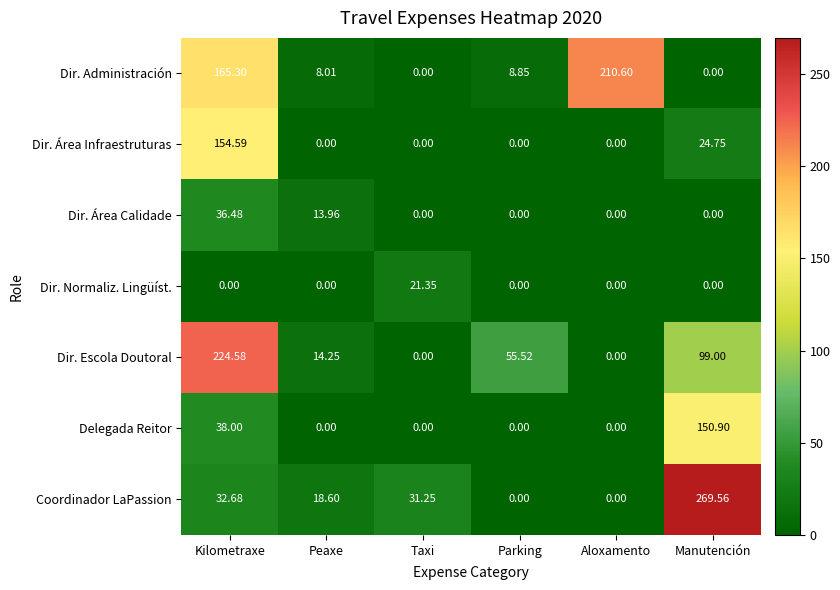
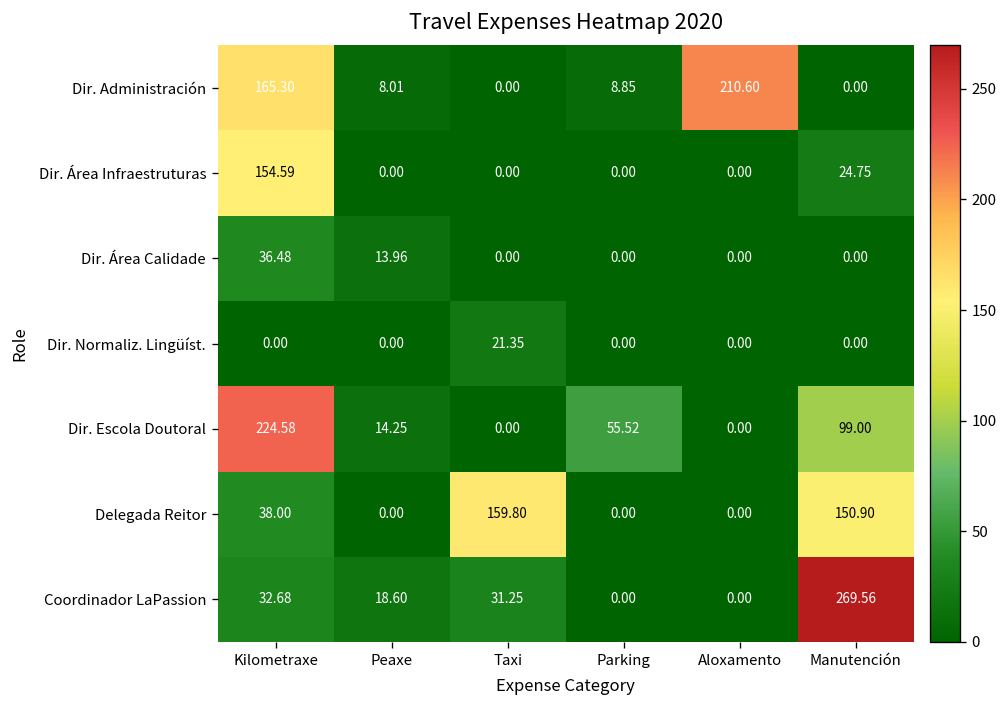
Delegada Reitor, Taxi: 0.00 -> 159.80
